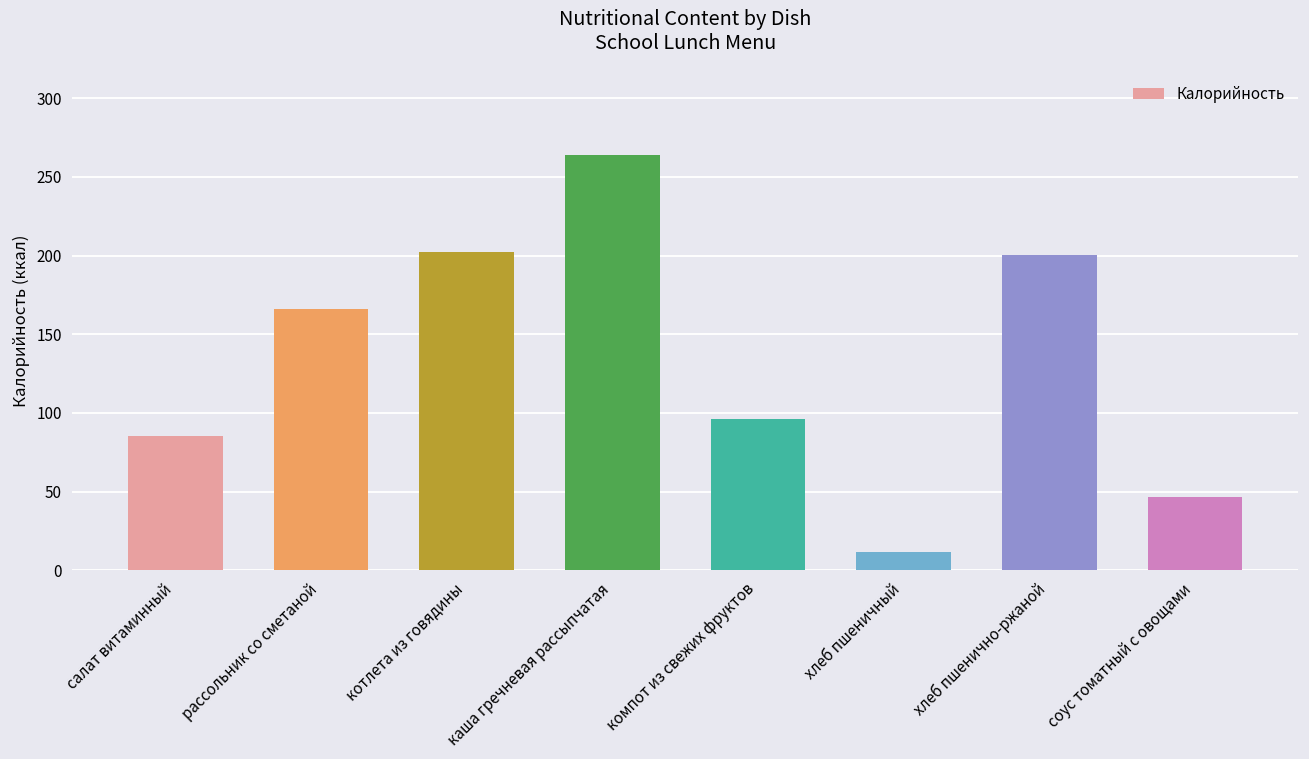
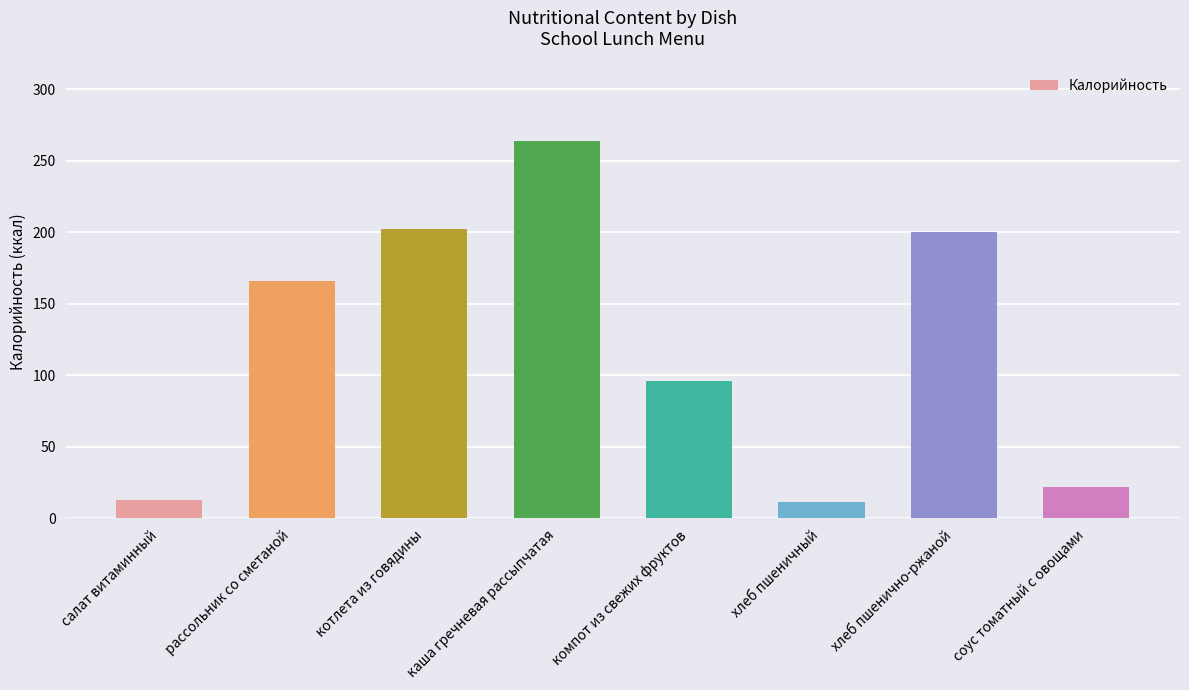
салат витаминный: 85 -> 13
соус томатный с овощами: 46 -> 22
